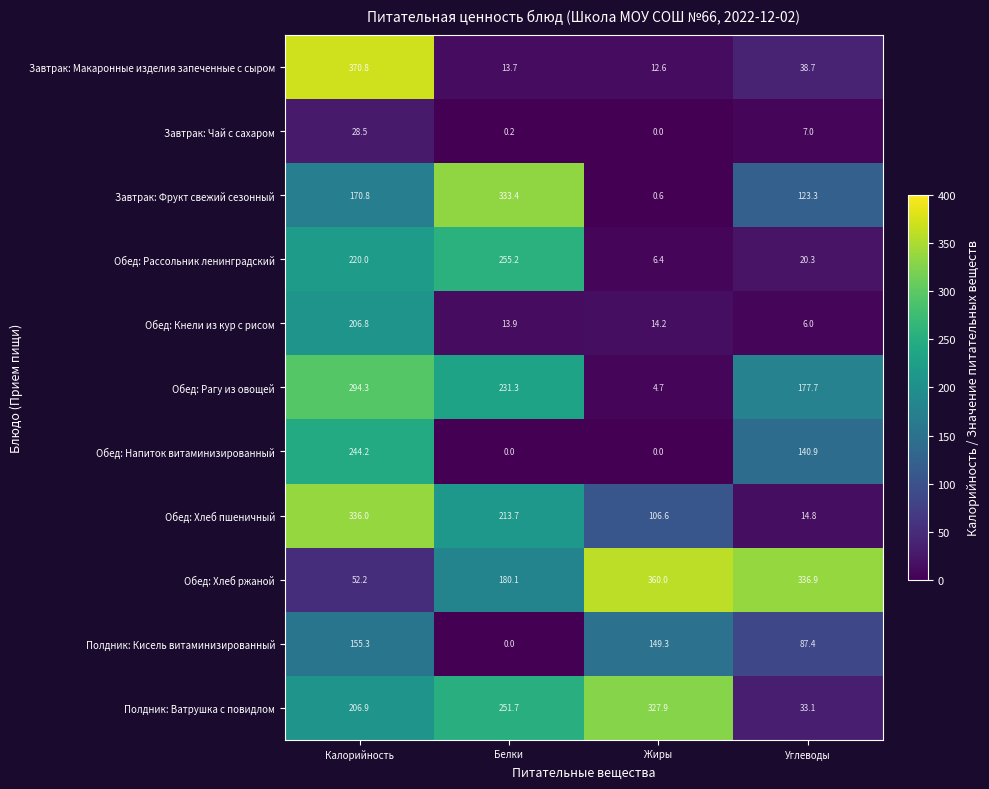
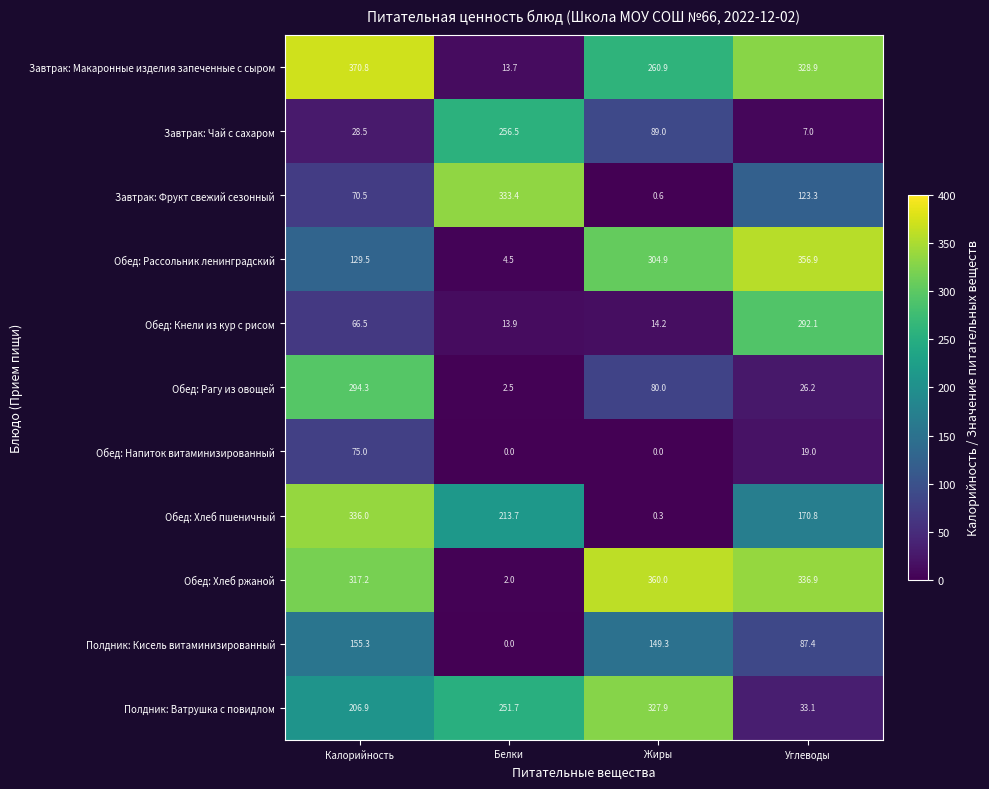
Завтрак: Макаронные изделия запеченные с сыром, Жиры: 12.6 -> 260.9
Завтрак: Макаронные изделия запеченные с сыром, Углеводы: 38.7 -> 328.9
Завтрак: Чай с сахаром, Белки: 0.2 -> 256.5
Завтрак: Чай с сахаром, Жиры: 0.0 -> 89.0
Завтрак: Фрукт свежий сезонный, Калорийность: 170.8 -> 70.5
Обед: Рассольник ленинградский, Калорийность: 220.0 -> 129.5
Обед: Рассольник ленинградский, Белки: 255.2 -> 4.5
Обед: Рассольник ленинградский, Жиры: 6.4 -> 304.9
Обед: Рассольник ленинградский, Углеводы: 20.3 -> 356.9
Обед: Кнели из кур с рисом, Калорийность: 206.8 -> 66.5
Обед: Кнели из кур с рисом, Углеводы: 6.0 -> 292.1
Обед: Рагу из овощей, Белки: 231.3 -> 2.5
Обед: Рагу из овощей, Жиры: 4.7 -> 80.0
Обед: Рагу из овощей, Углеводы: 177.7 -> 26.2
Обед: Напиток витаминизированный, Калорийность: 244.2 -> 75.0
Обед: Напиток витаминизированный, Углеводы: 140.9 -> 19.0
Обед: Хлеб пшеничный, Жиры: 106.6 -> 0.3
Обед: Хлеб пшеничный, Углеводы: 14.8 -> 170.8
Обед: Хлеб ржаной, Калорийность: 52.2 -> 317.2
Обед: Хлеб ржаной, Белки: 180.1 -> 2.0
